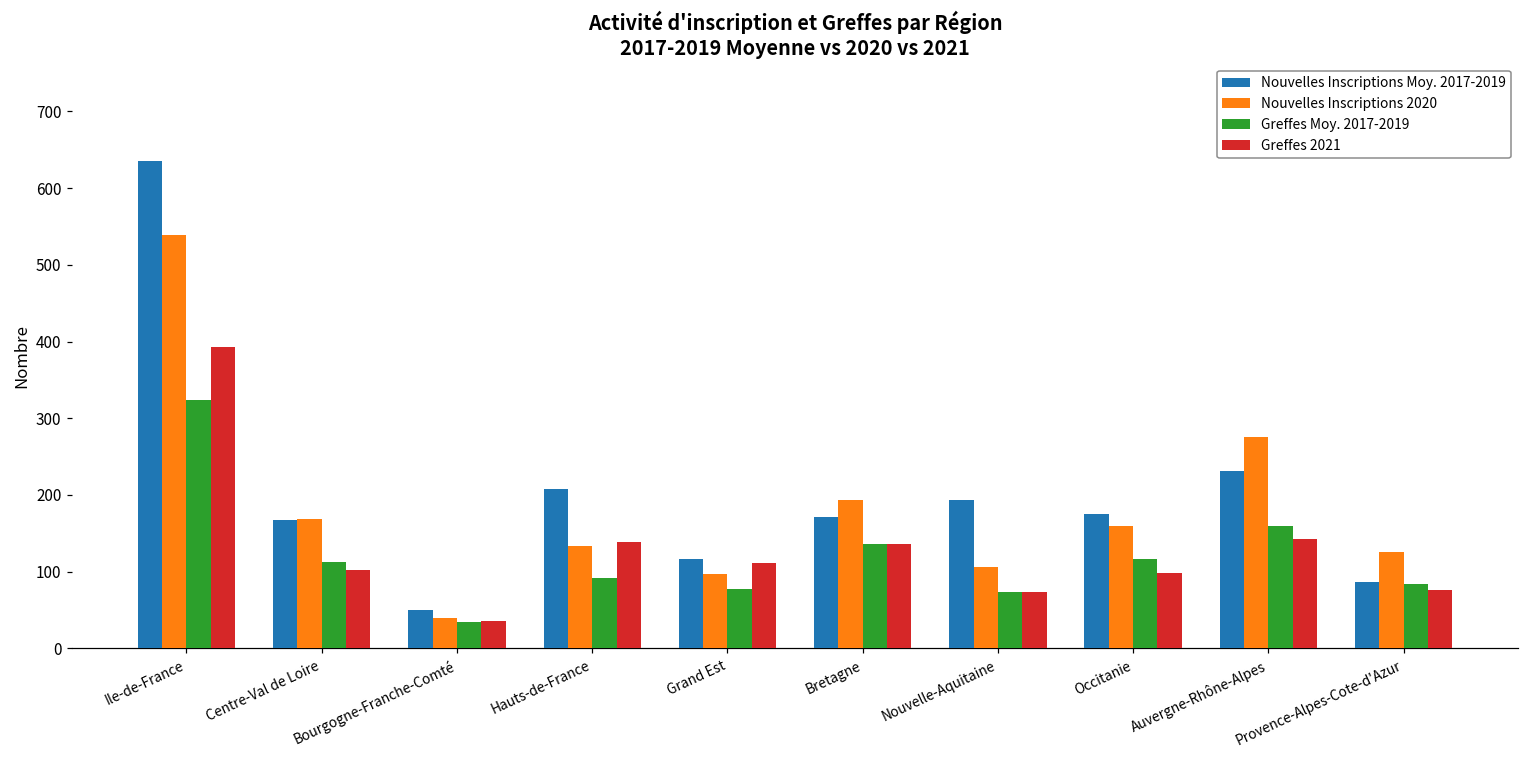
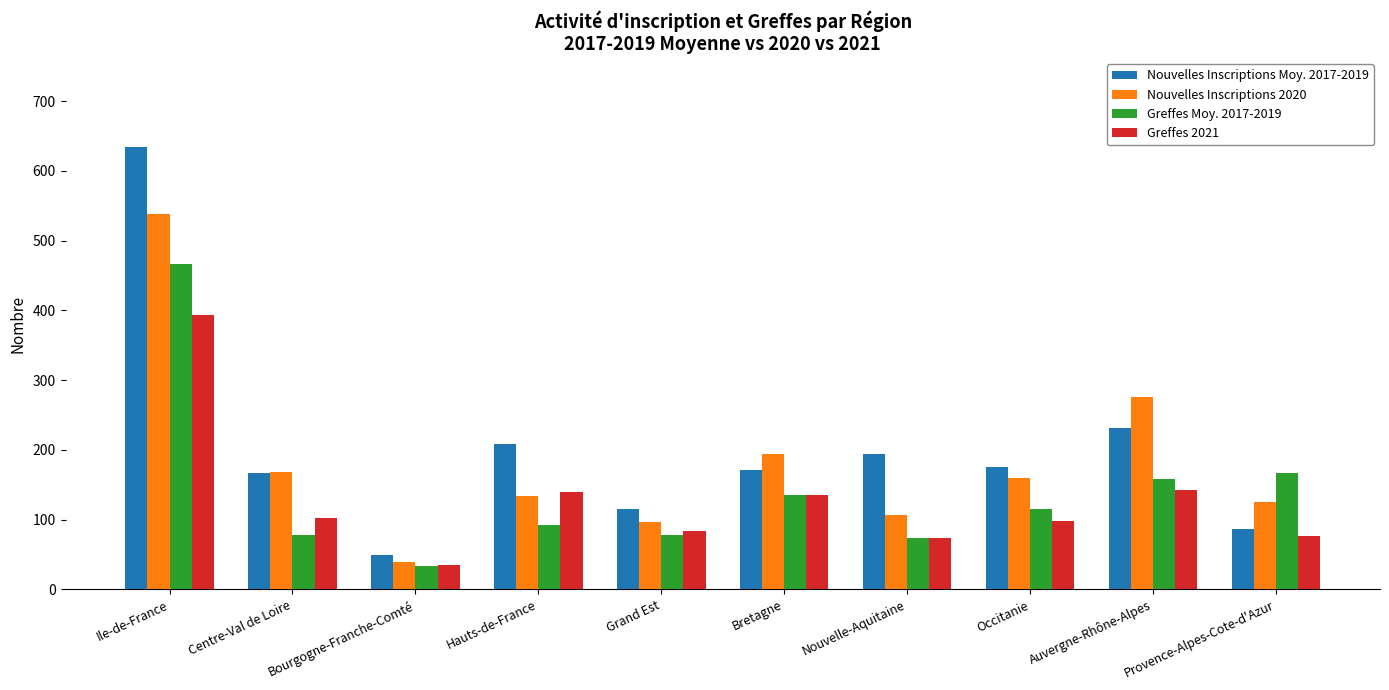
Greffes Moy. 2017-2019, Ile-de-France: 320 -> 470
Greffes Moy. 2017-2019, Centre-Val de Loire: 110 -> 80
Greffes 2021, Grand Est: 110 -> 80
Greffes Moy. 2017-2019, Provence-Alpes-Cote-d'Azur: 80 -> 170
